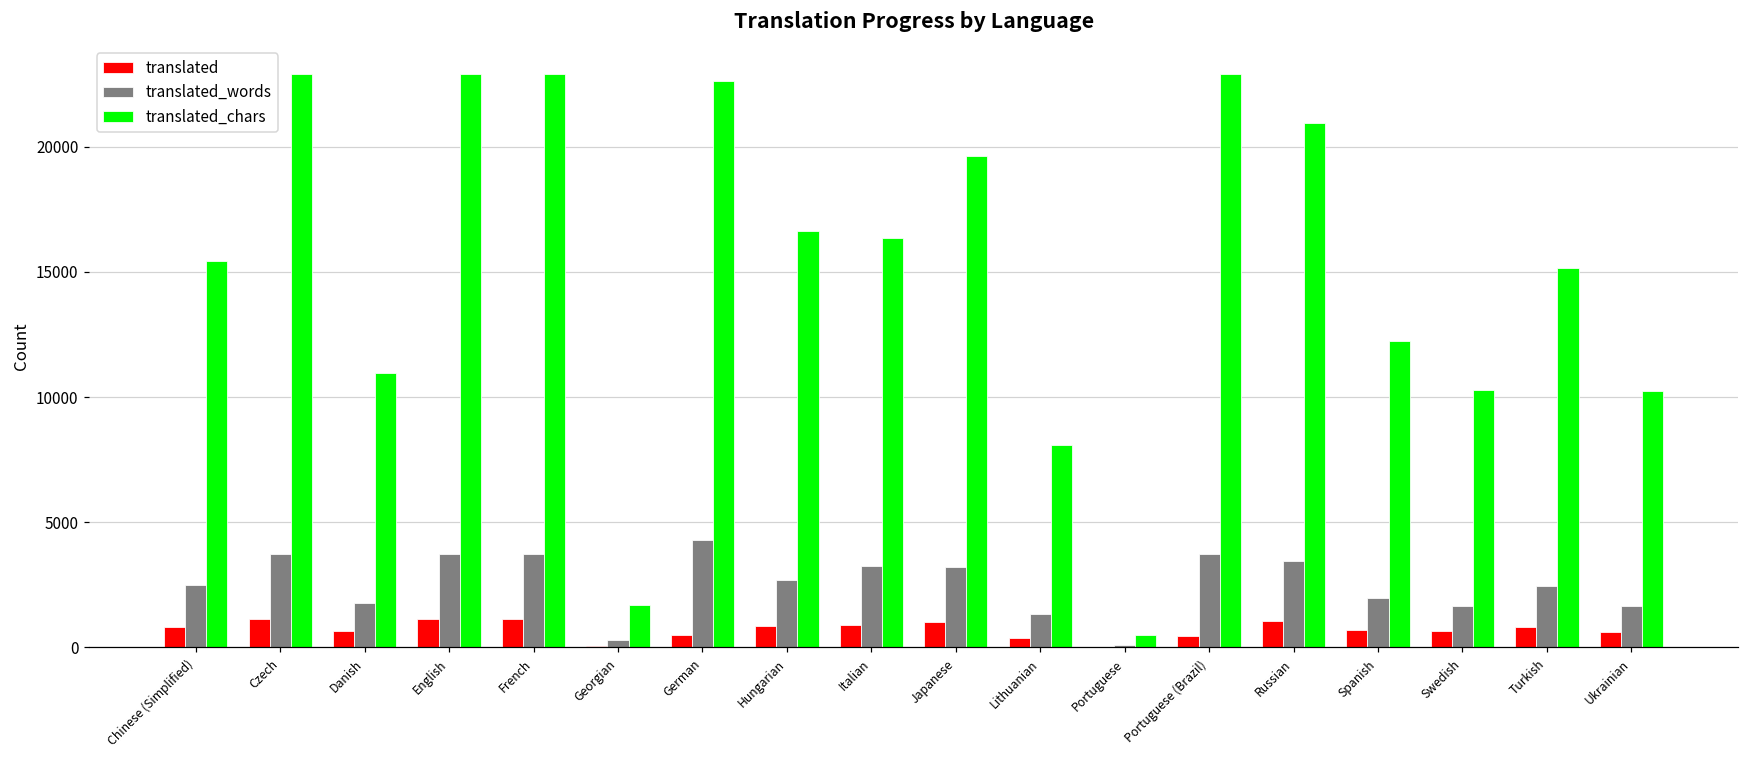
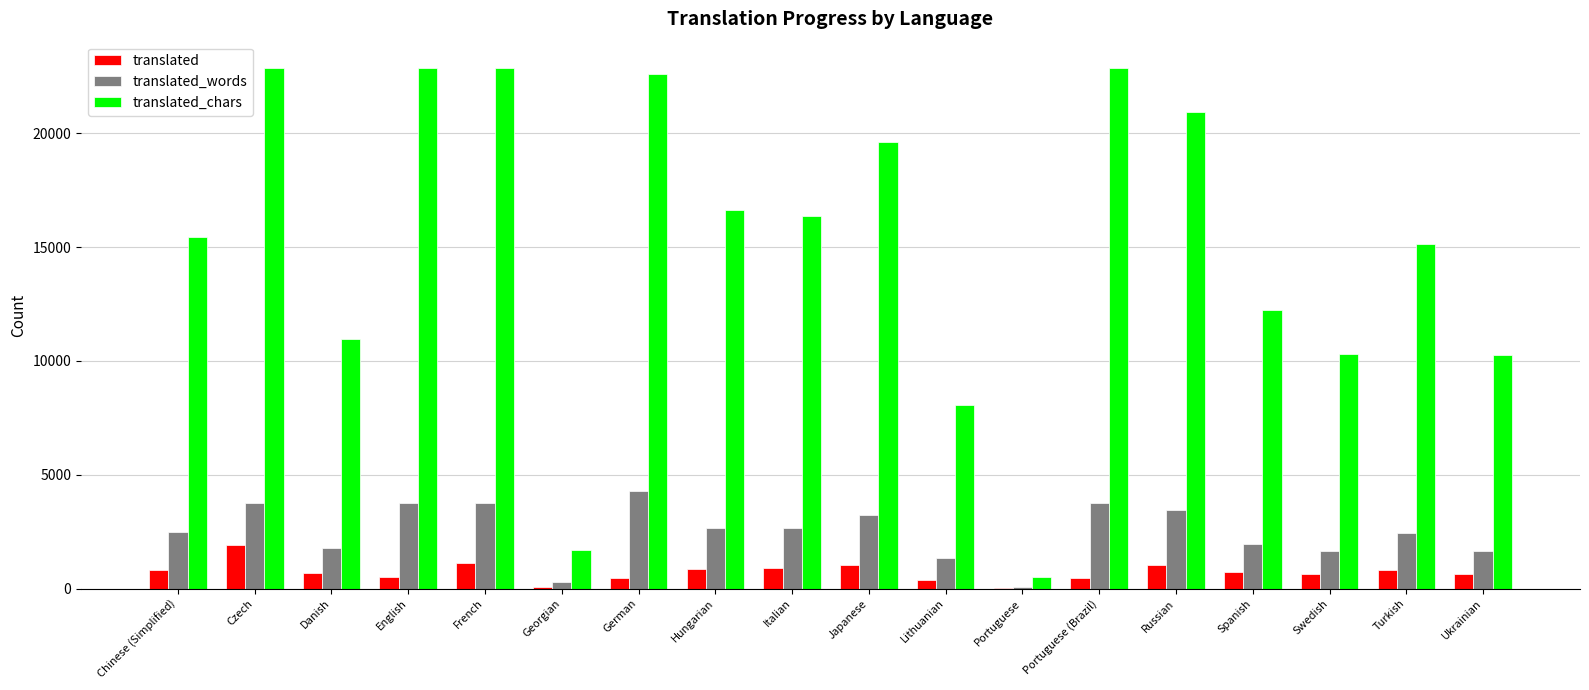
translated, Czech: 1100 -> 1900
translated, English: 1100 -> 500
translated_words, Italian: 3300 -> 2700
